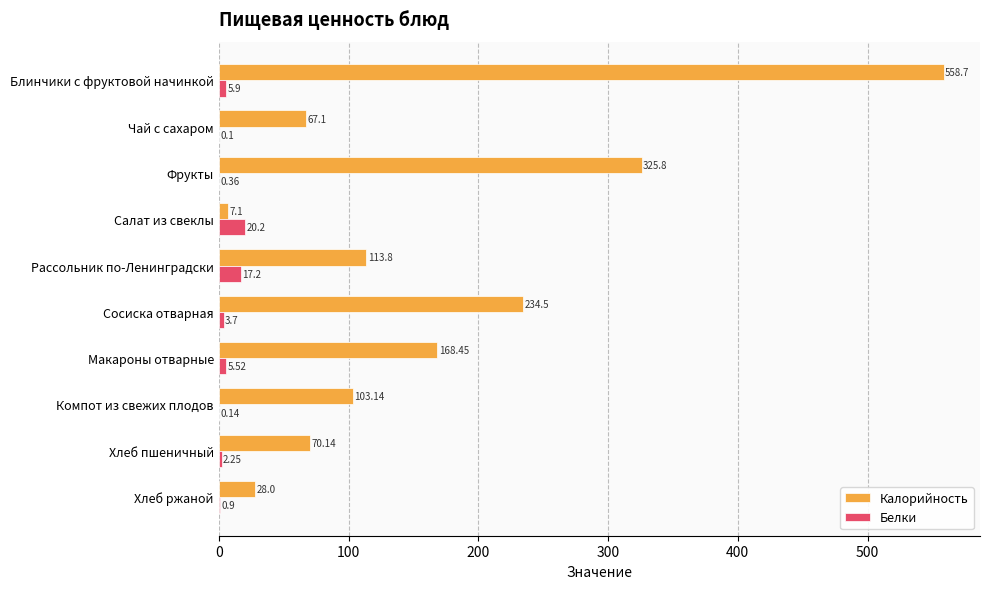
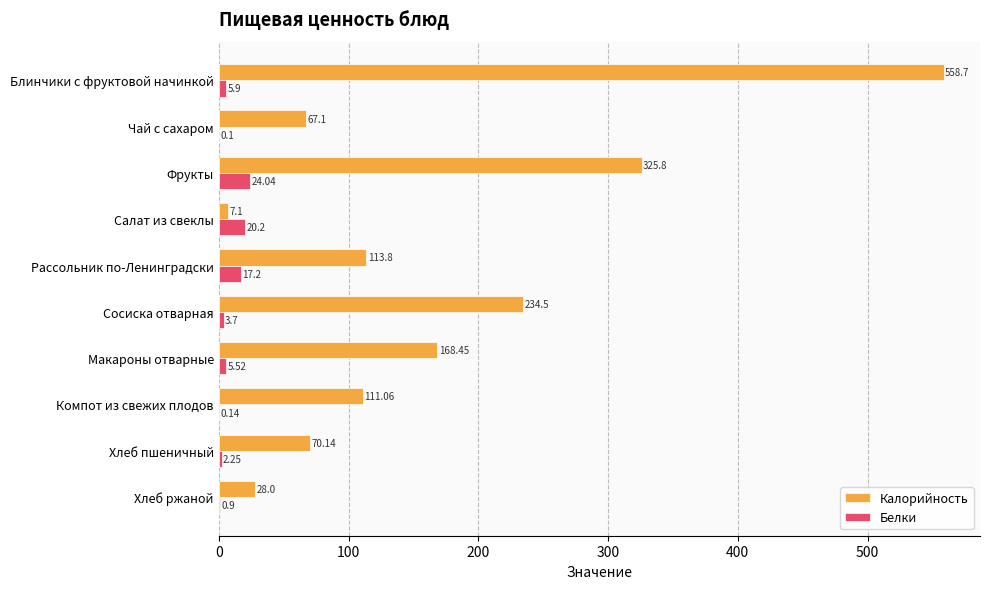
Белки, Фрукты: 0.36 -> 24.04
Калорийность, Компот из свежих плодов: 103.14 -> 111.06
